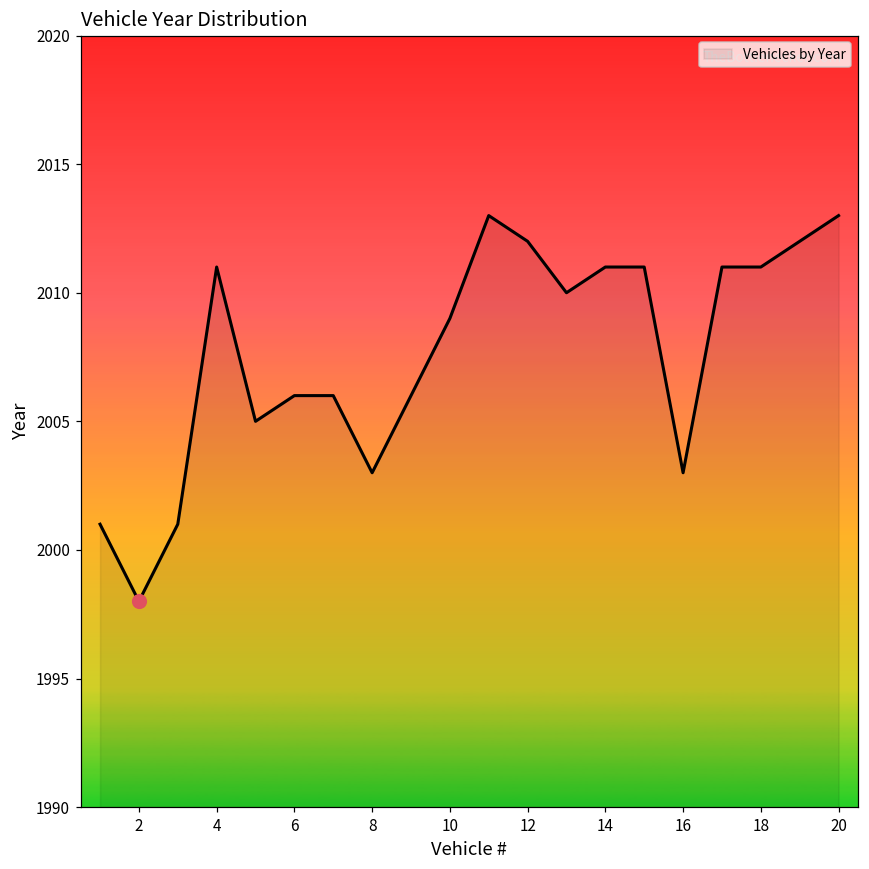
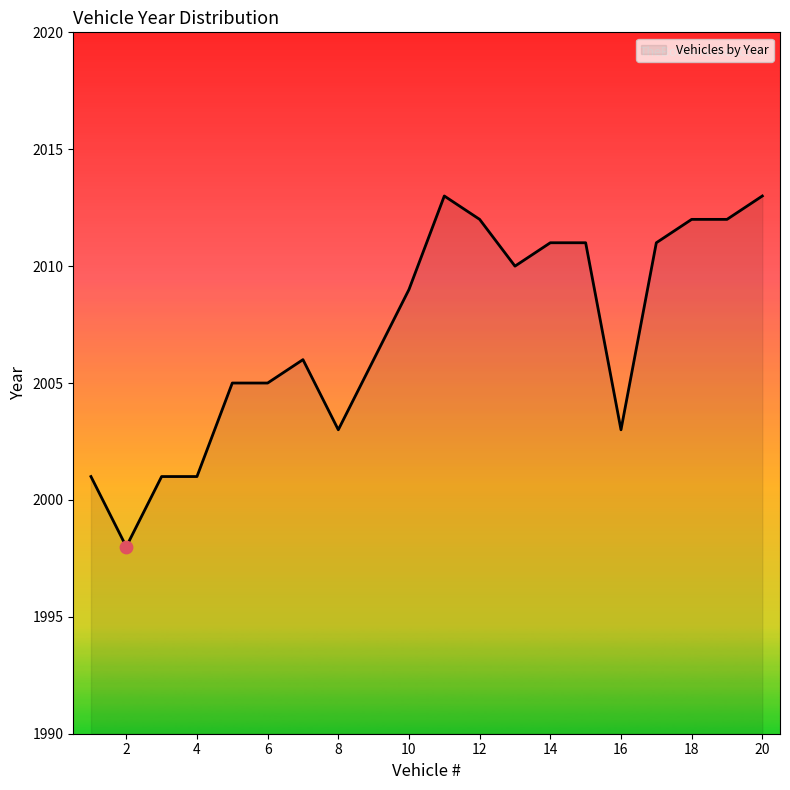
Vehicles by Year, 4: 2011 -> 2001
Vehicles by Year, 6: 2006 -> 2005
Vehicles by Year, 18: 2011 -> 2012
